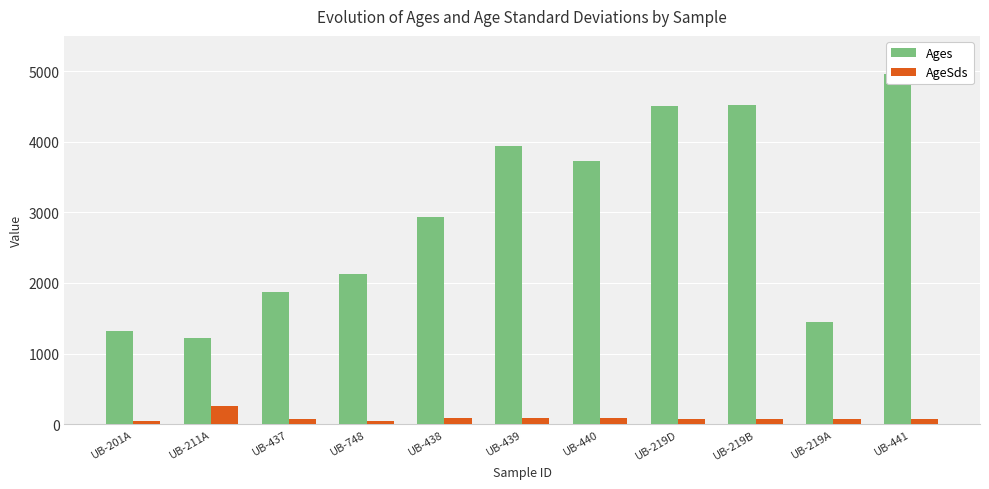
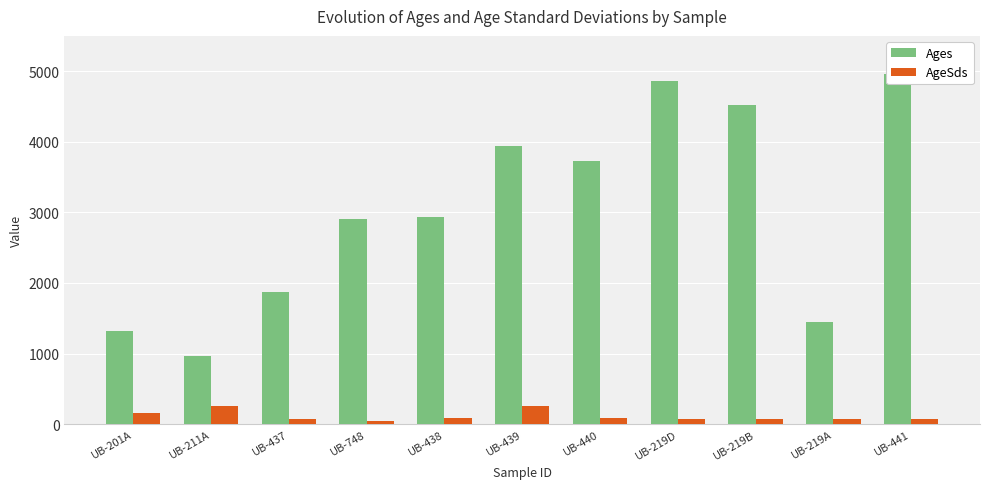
AgeSds, UB-201A: 0 -> 200
Ages, UB-211A: 1200 -> 1000
Ages, UB-748: 2100 -> 2900
AgeSds, UB-439: 100 -> 300
Ages, UB-219D: 4500 -> 4900
